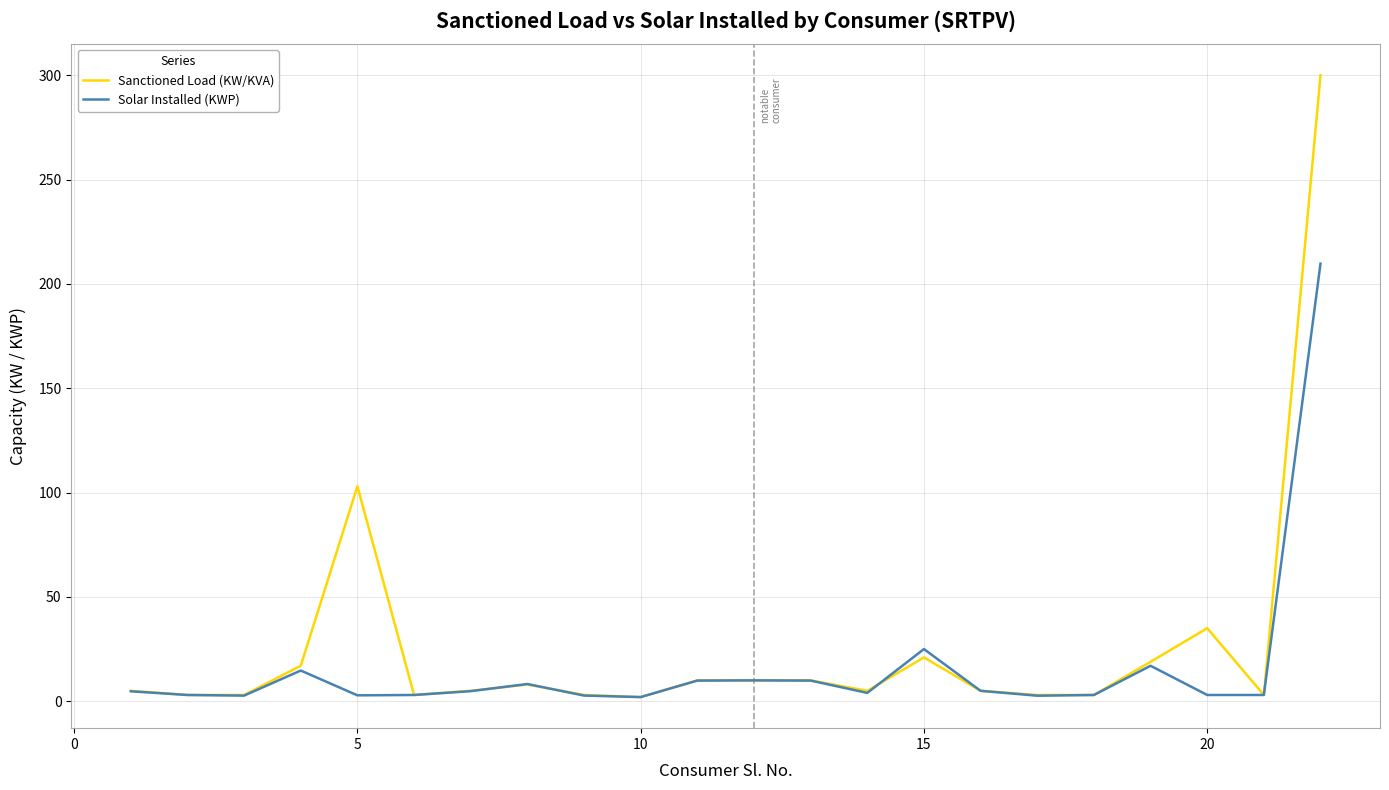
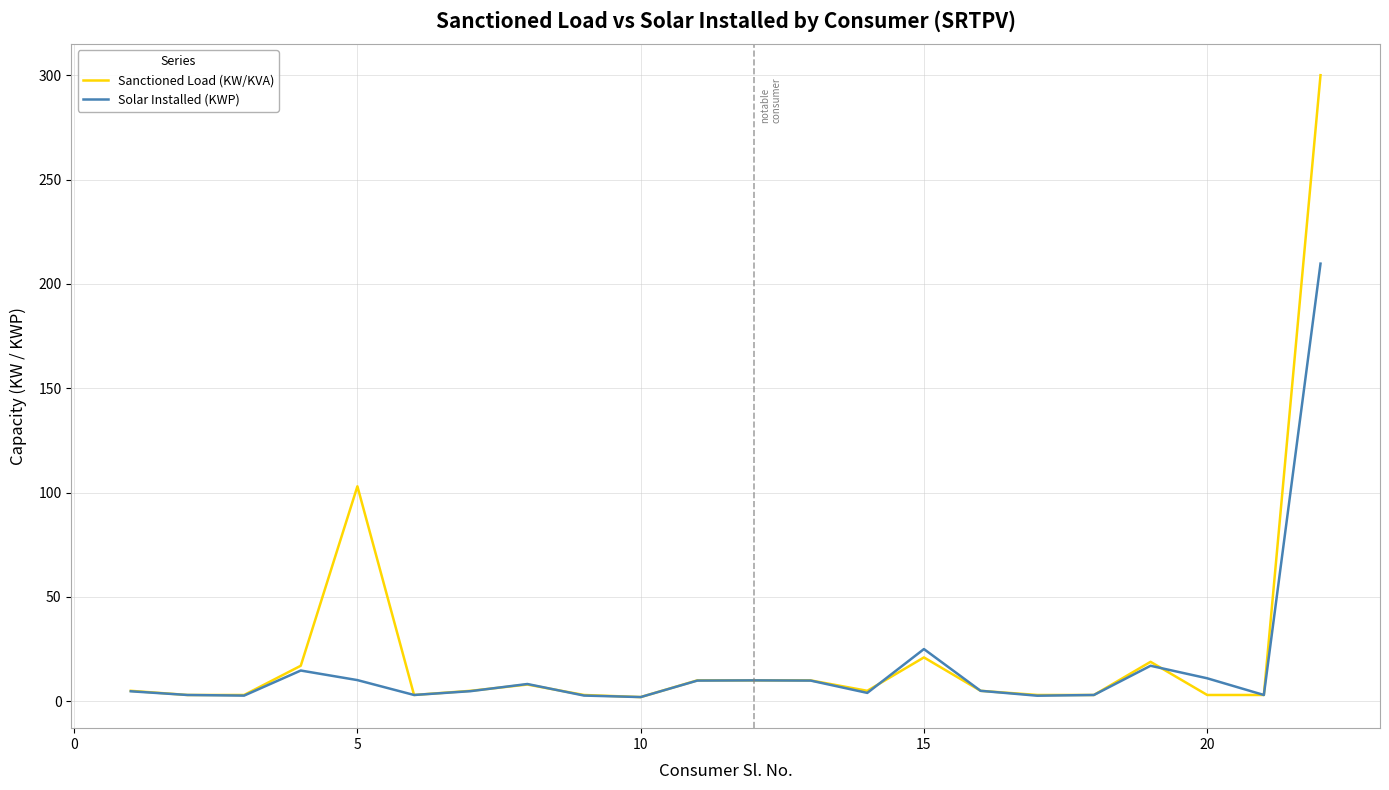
Solar Installed (KWP), 5: 3 -> 10
Sanctioned Load (KW/KVA), 20: 35 -> 3
Solar Installed (KWP), 20: 3 -> 11
